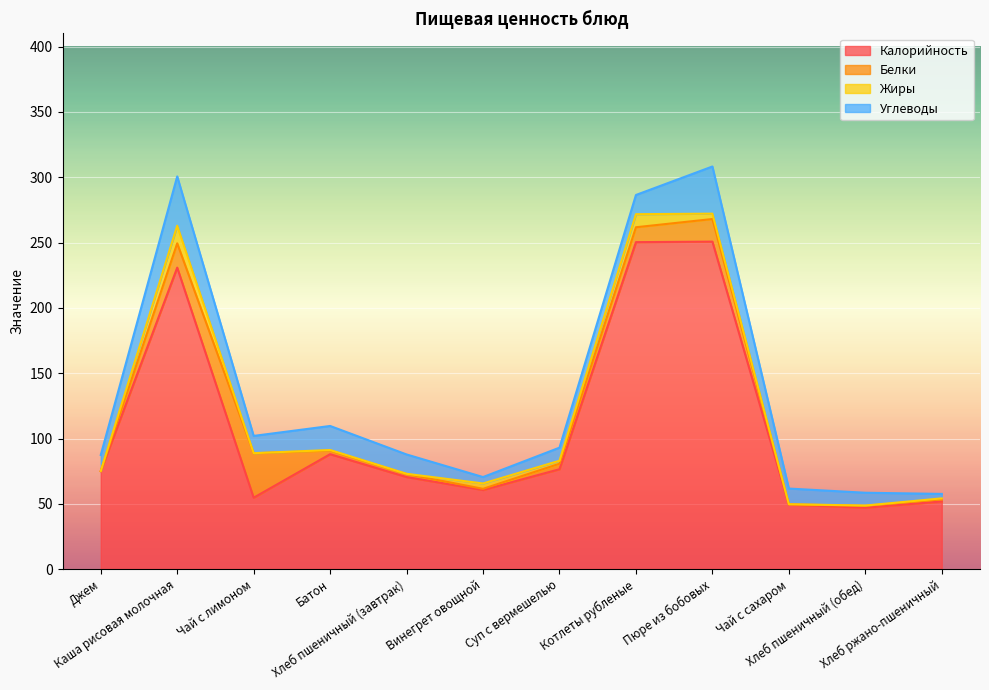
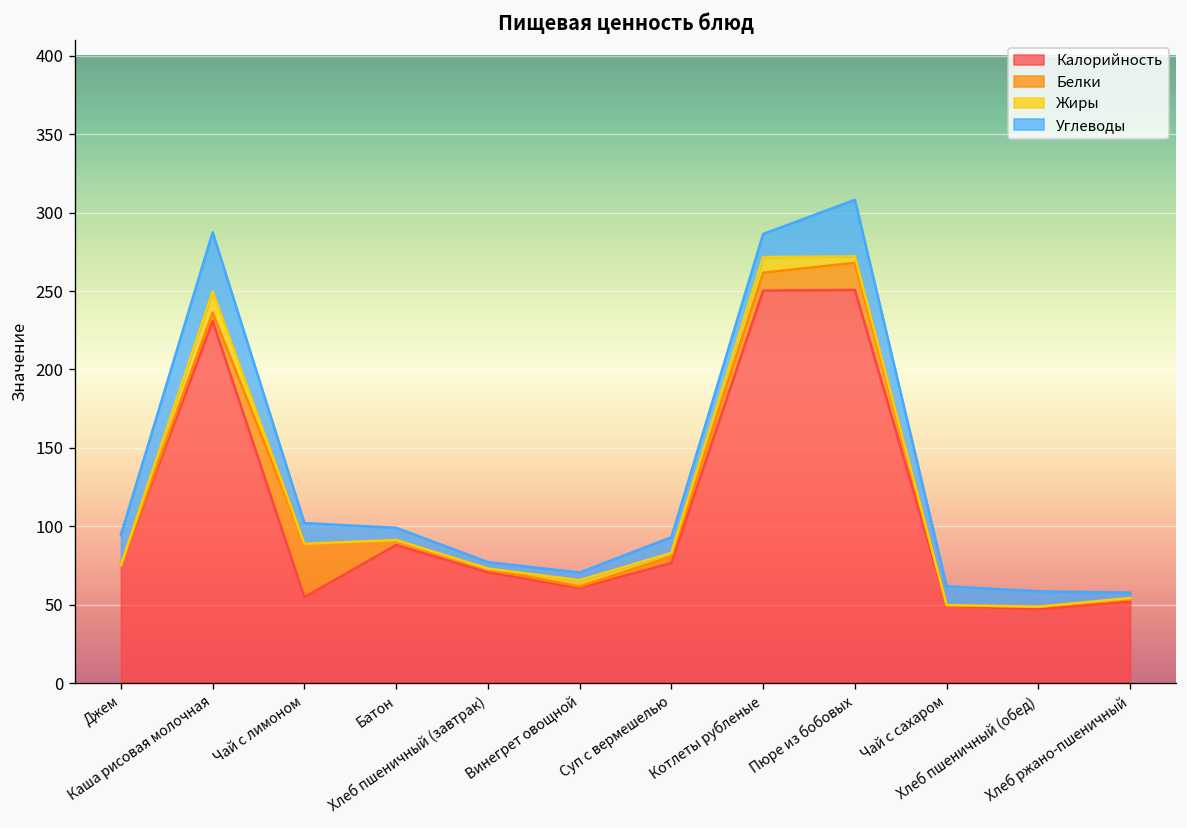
Углеводы, Джем: 12 -> 20
Белки, Каша рисовая молочная: 19 -> 6
Углеводы, Батон: 18 -> 8
Углеводы, Хлеб пшеничный (завтрак): 15 -> 4
